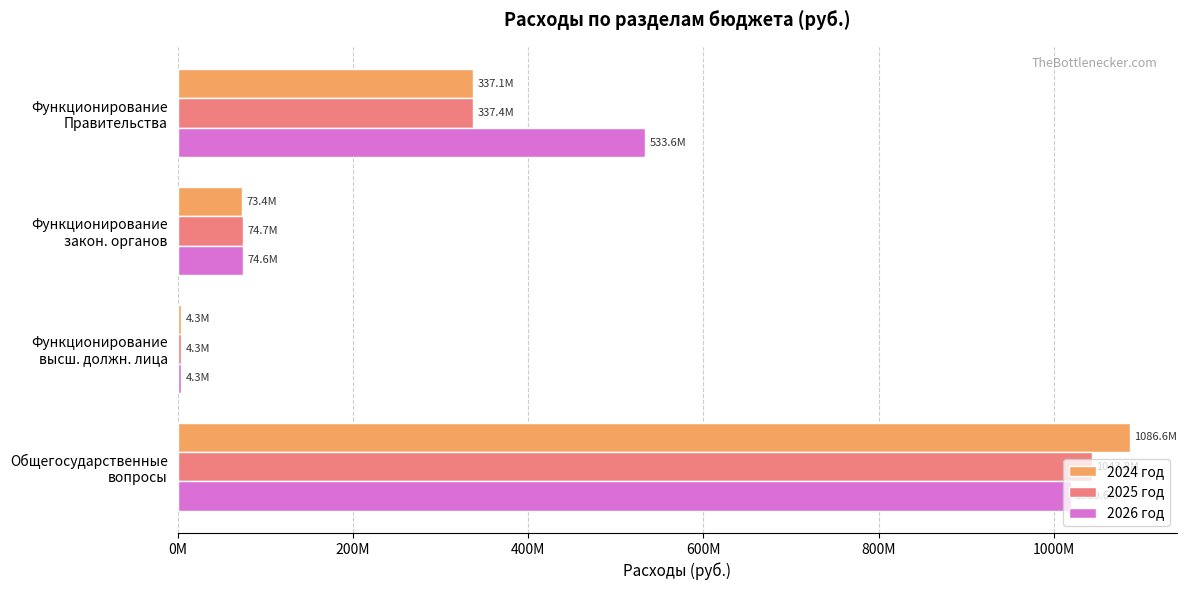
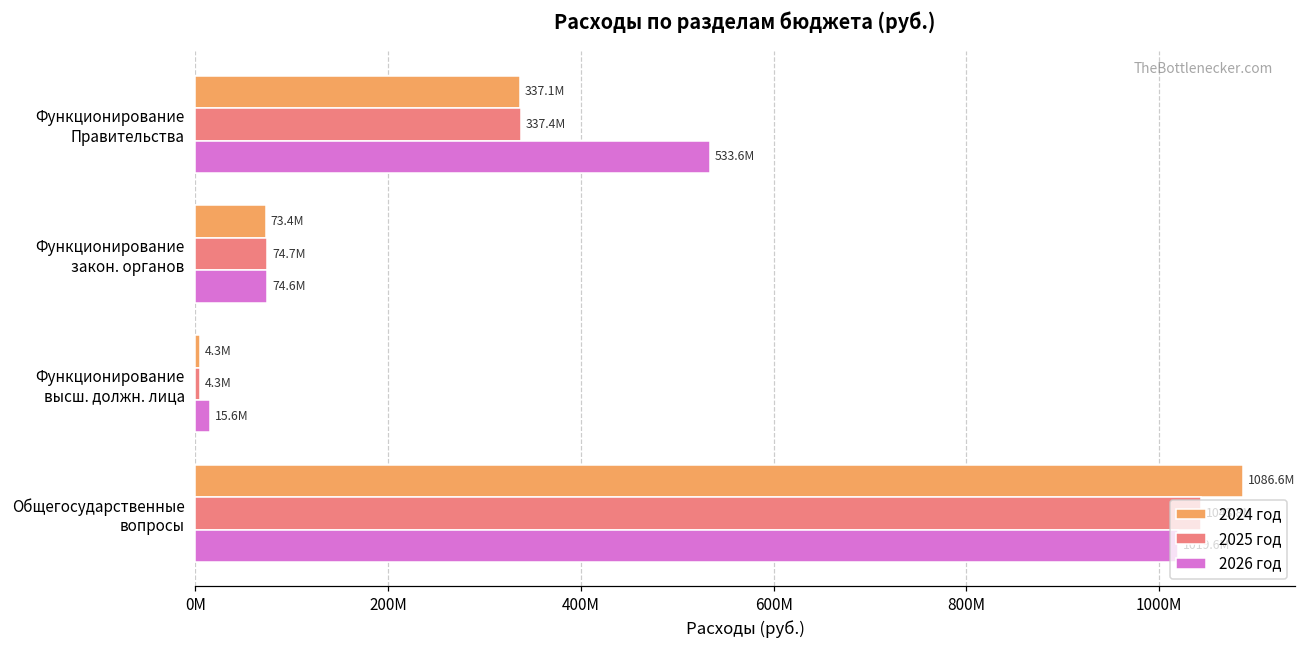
2026 год, Функционирование высш. должн. лица: 4.3M -> 15.6M
